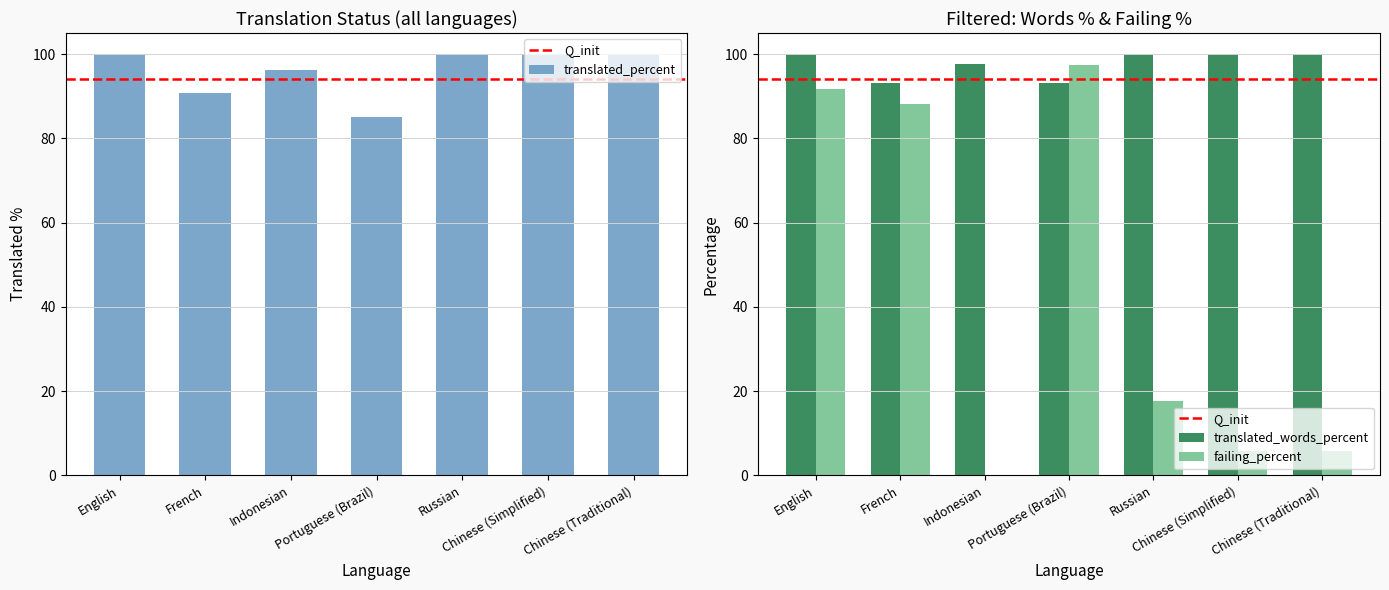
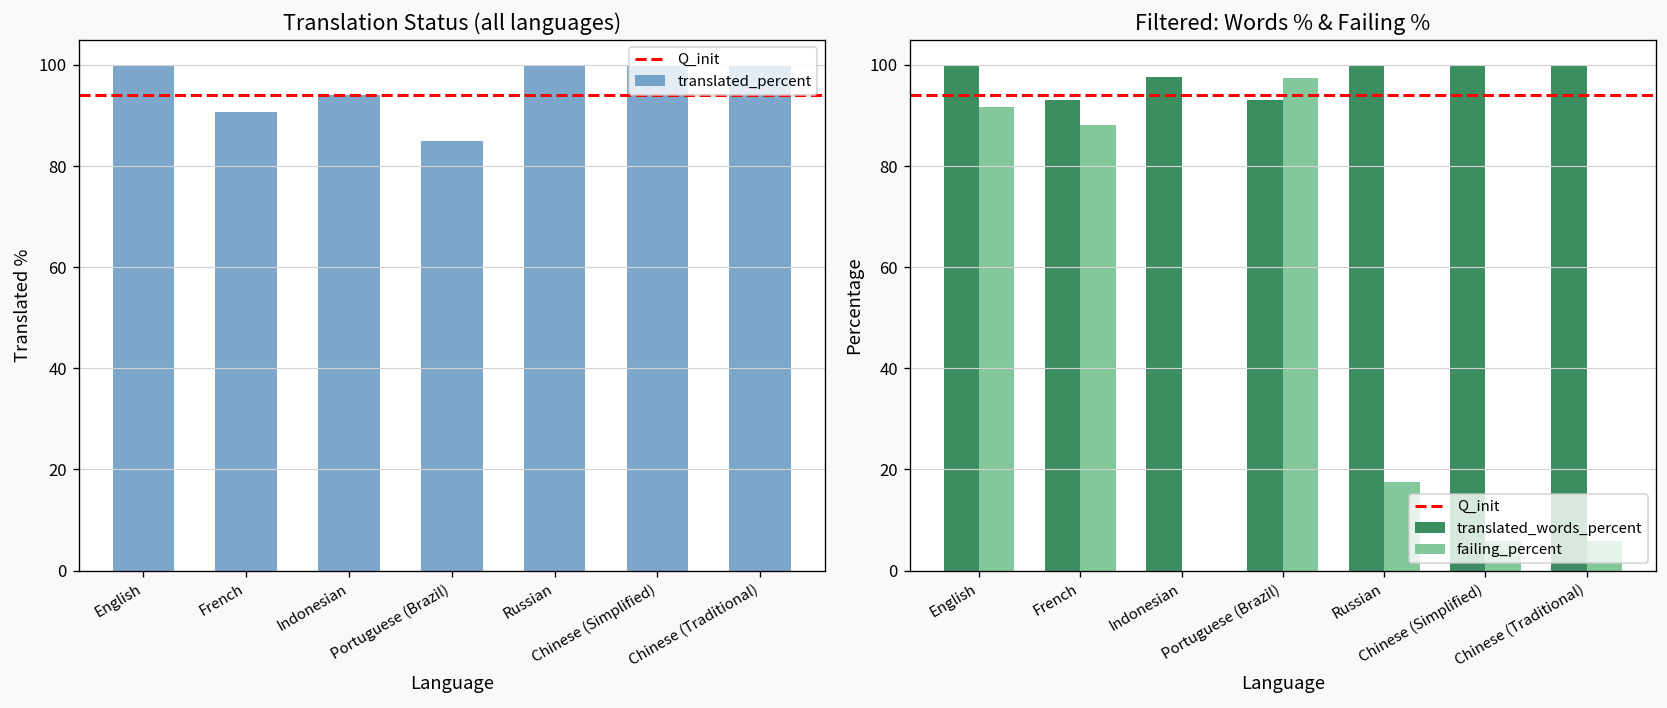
Translation Status (all languages), Indonesian: 96 -> 94
